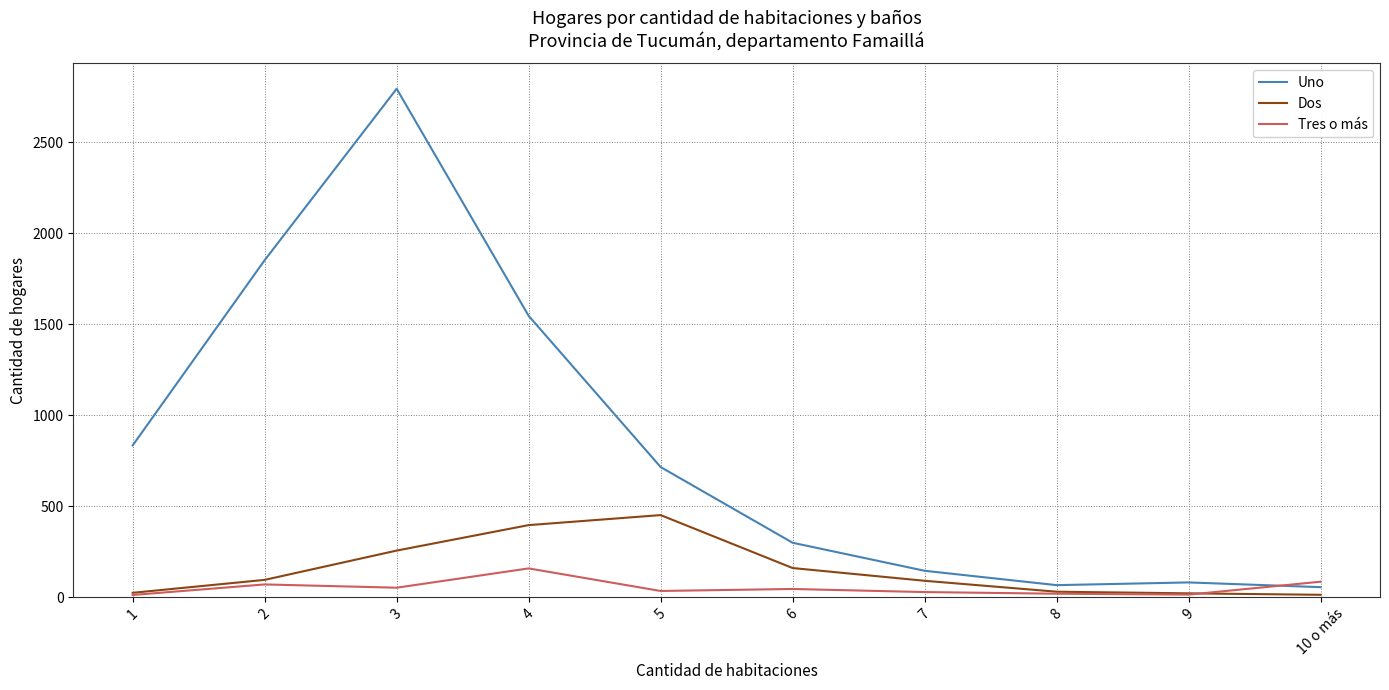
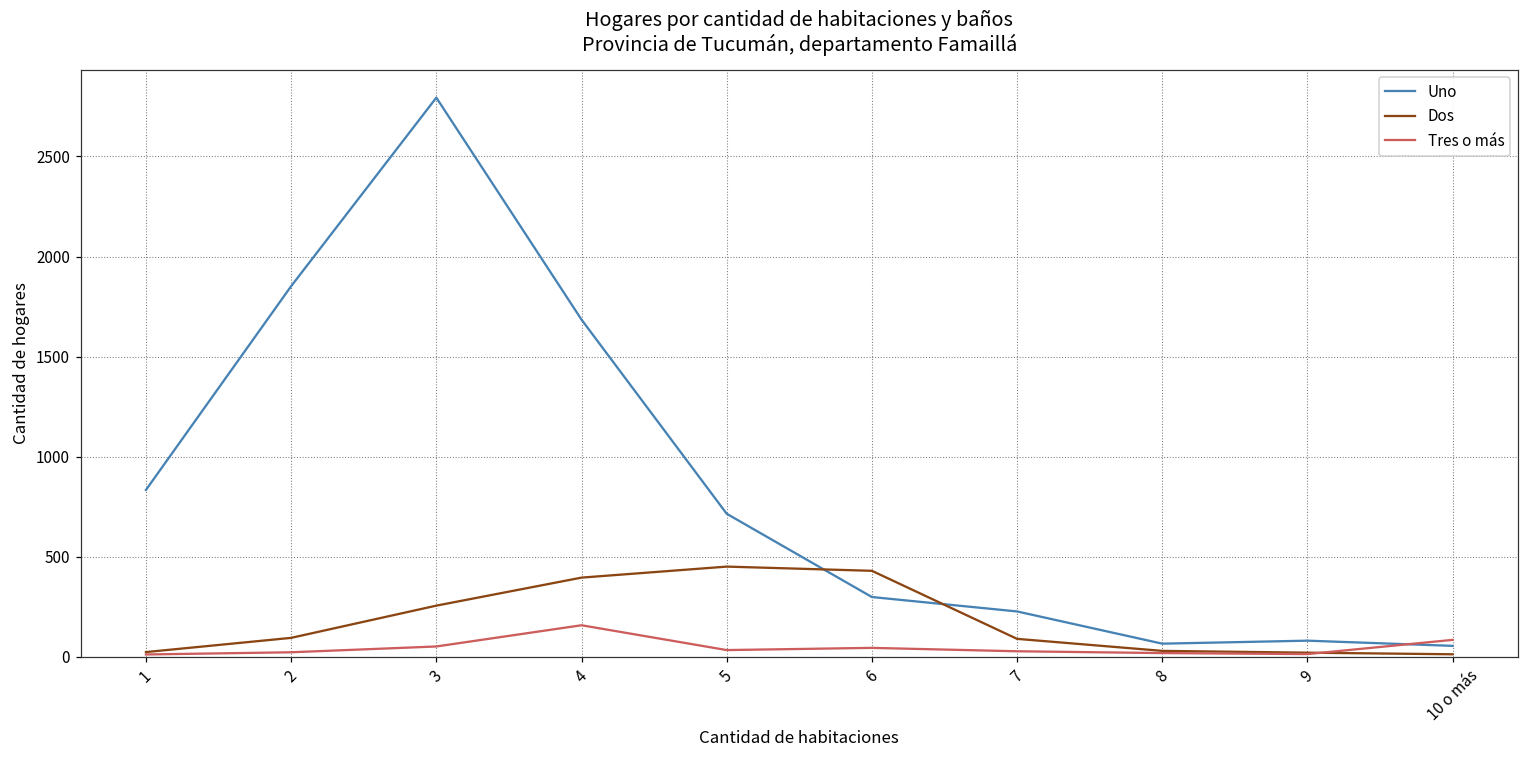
Tres o más, 2: 70 -> 20
Uno, 4: 1550 -> 1690
Dos, 6: 160 -> 430
Uno, 7: 150 -> 230
